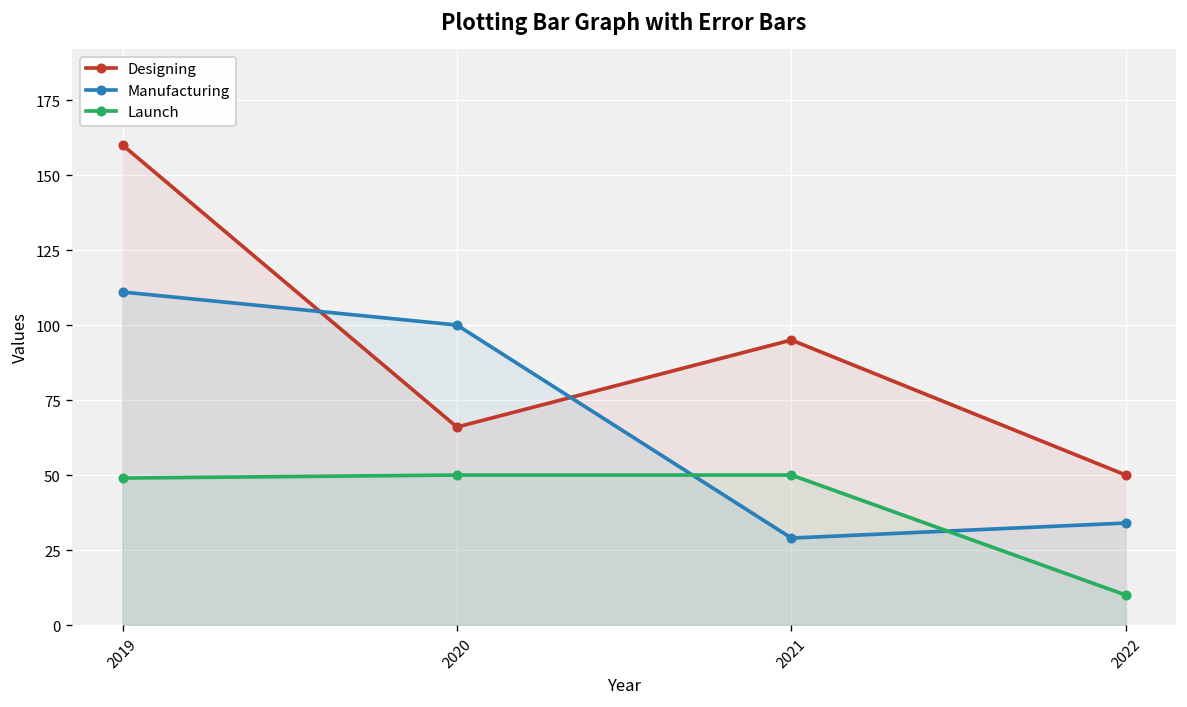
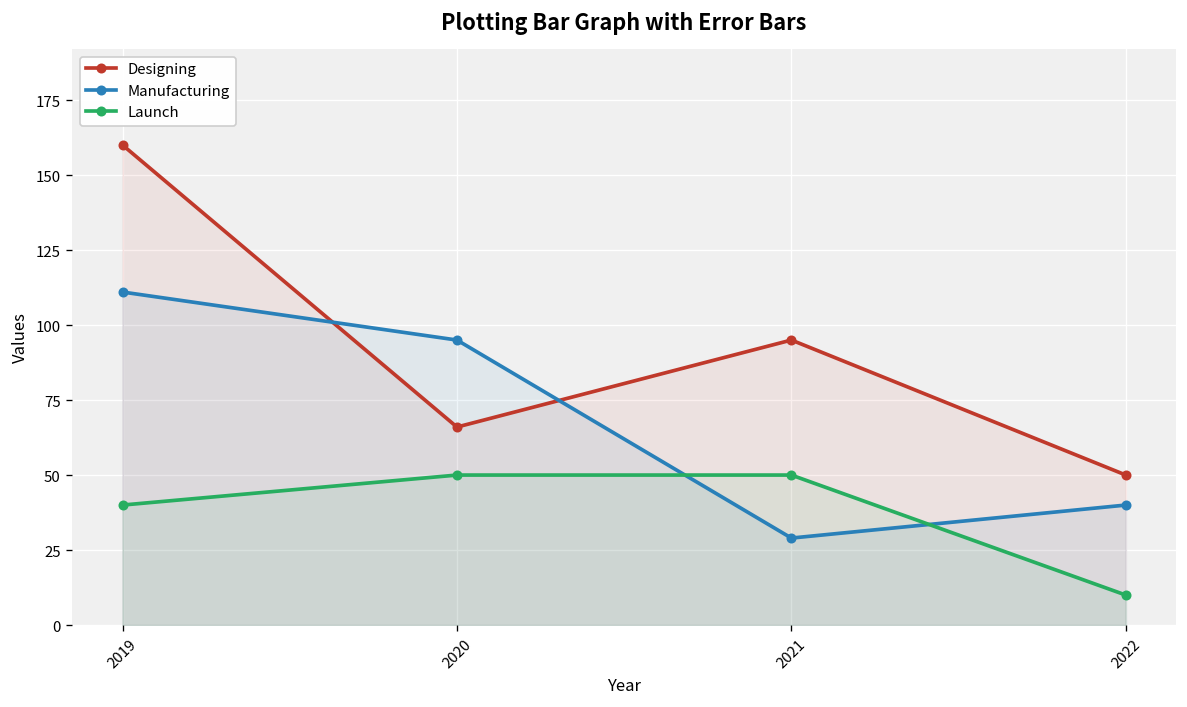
Launch, 2019: 49 -> 40
Manufacturing, 2020: 100 -> 95
Manufacturing, 2022: 34 -> 40
